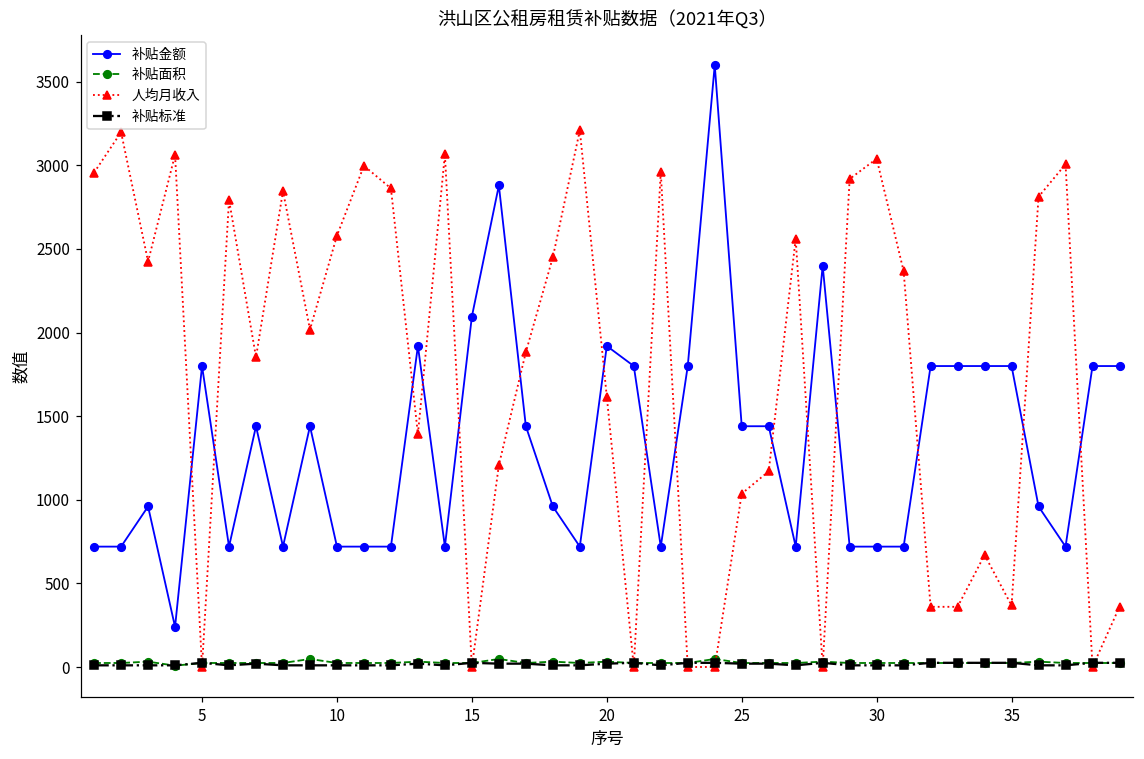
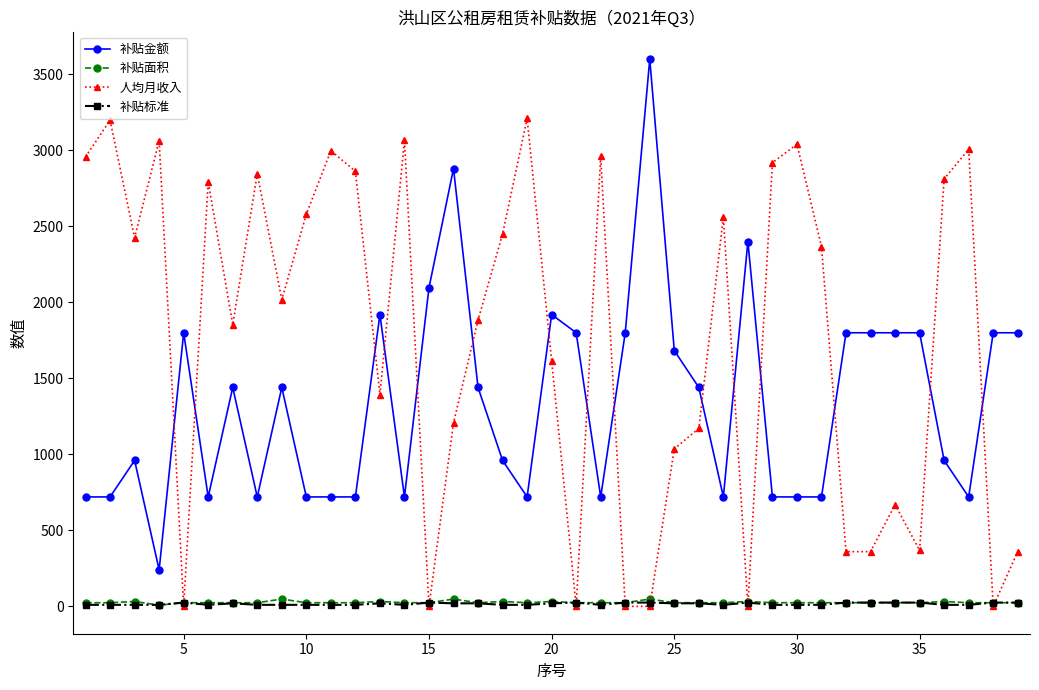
补贴金额, 25: 1440 -> 1680
